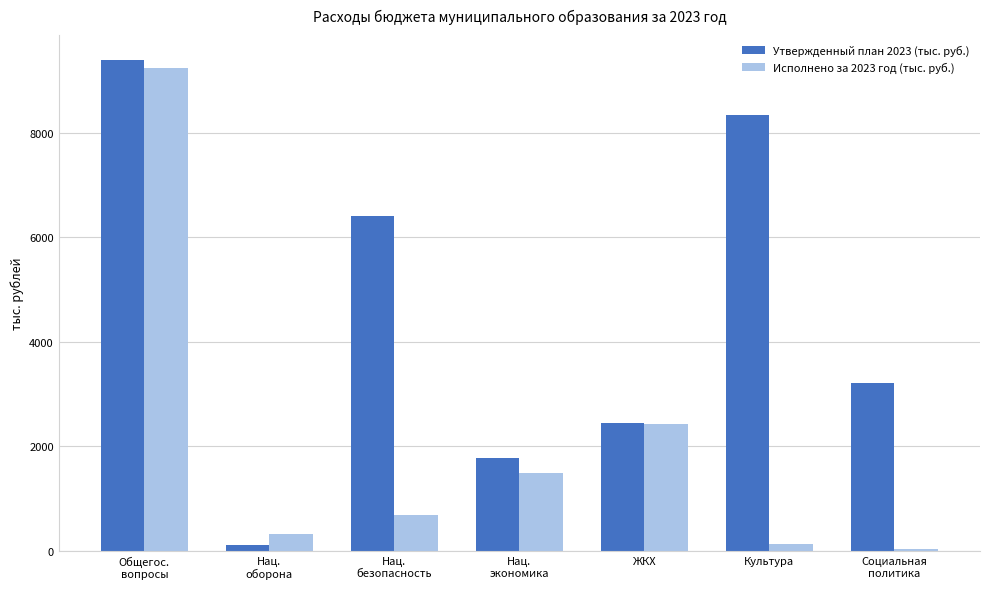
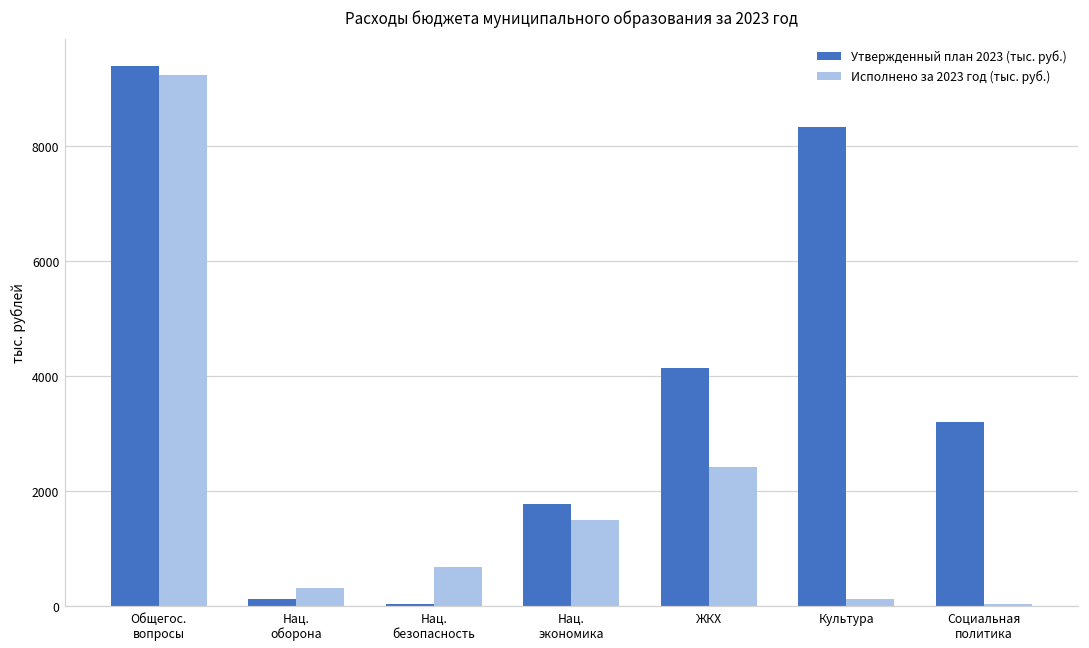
Утвержденный план 2023 (тыс. руб.), Нац. безопасность: 6400 -> 0
Утвержденный план 2023 (тыс. руб.), ЖКХ: 2400 -> 4100
